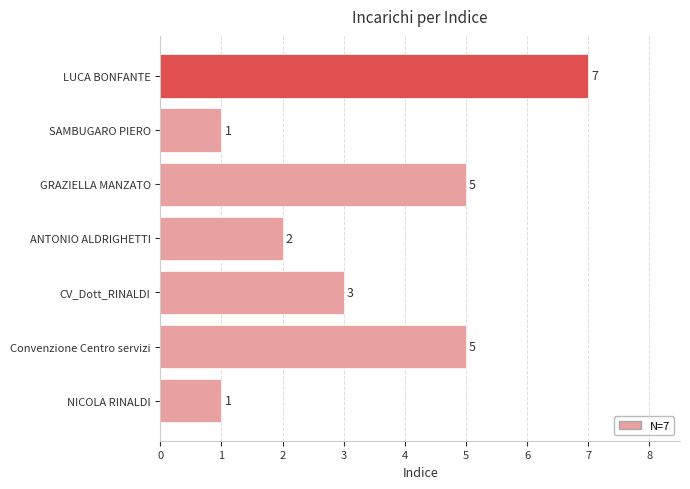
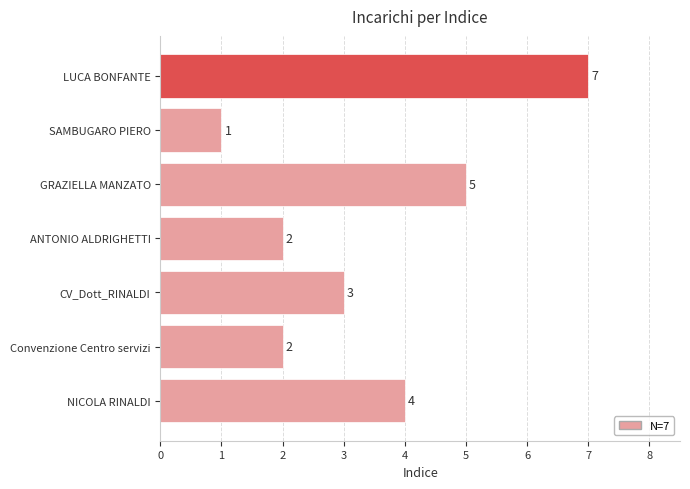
Convenzione Centro servizi: 5 -> 2
NICOLA RINALDI: 1 -> 4
